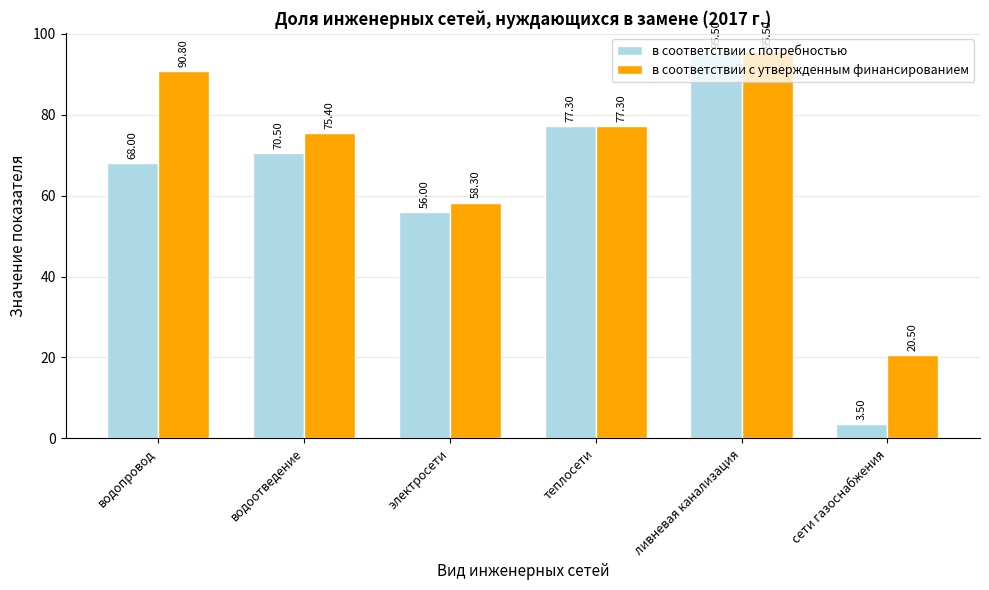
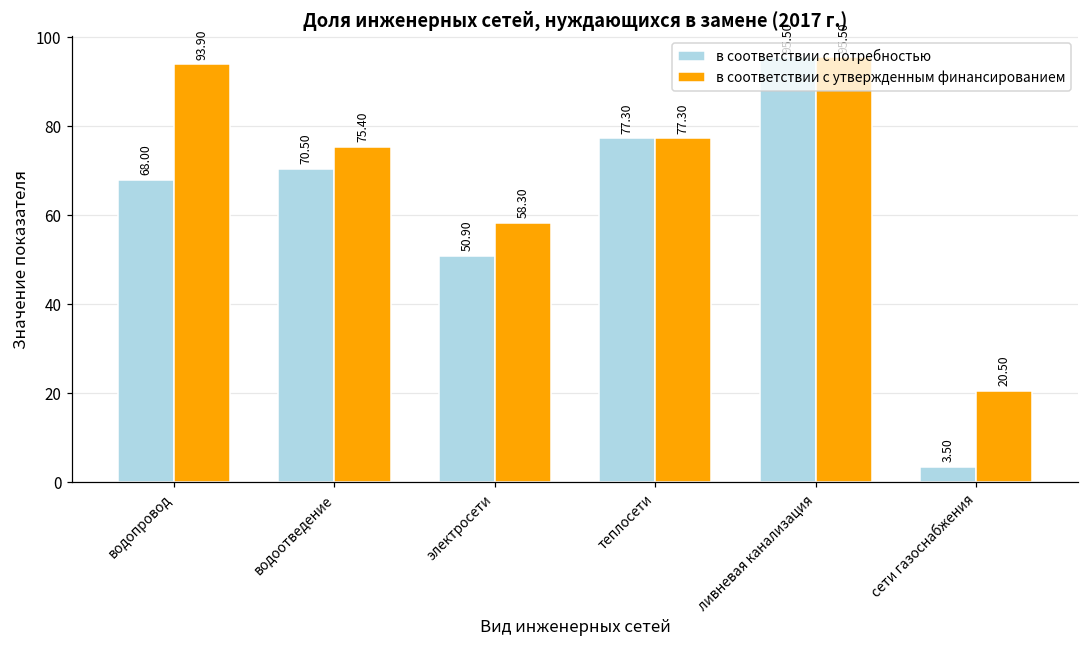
в соответствии с утвержденным финансированием, водопровод: 90.80 -> 93.90
в соответствии с потребностью, электросети: 56.00 -> 50.90
